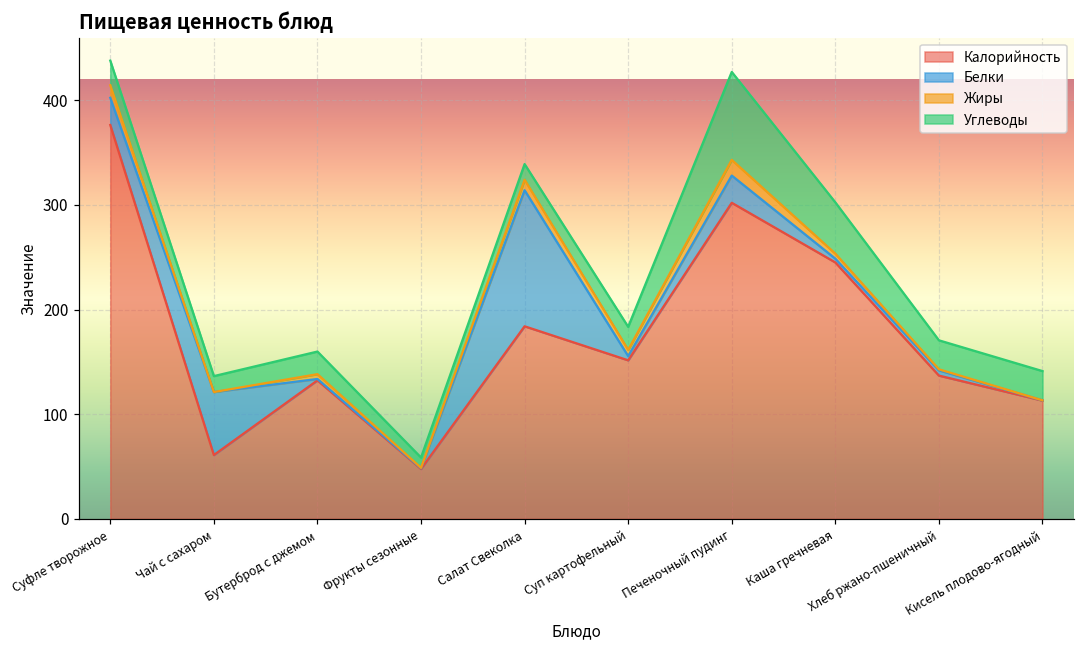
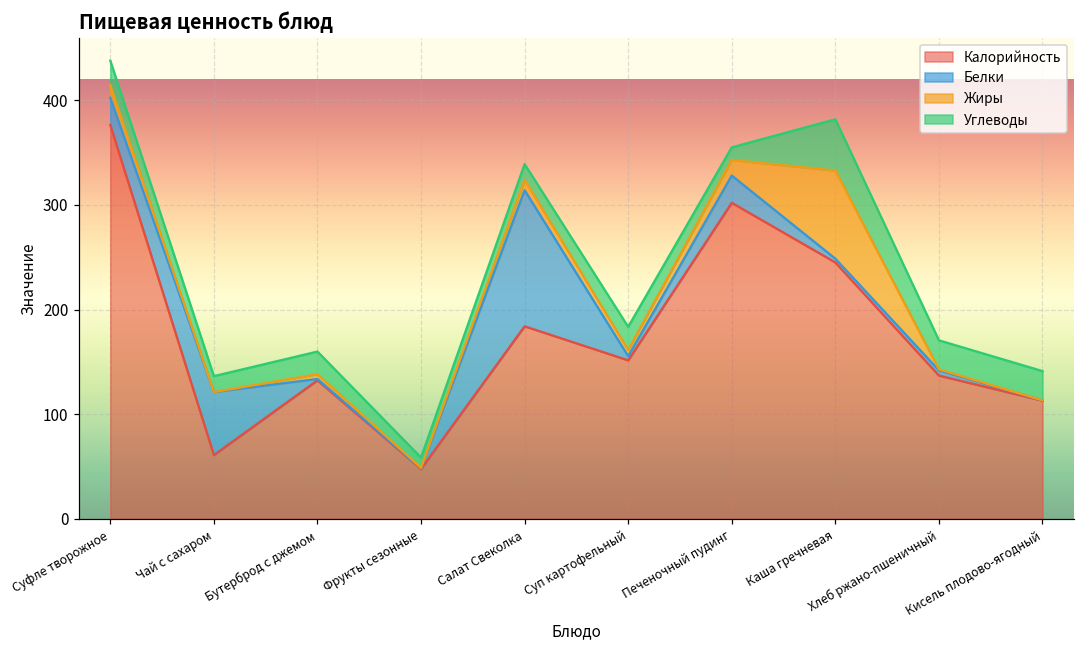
Углеводы, Печеночный пудинг: 80 -> 10
Жиры, Каша гречневая: 0 -> 80
